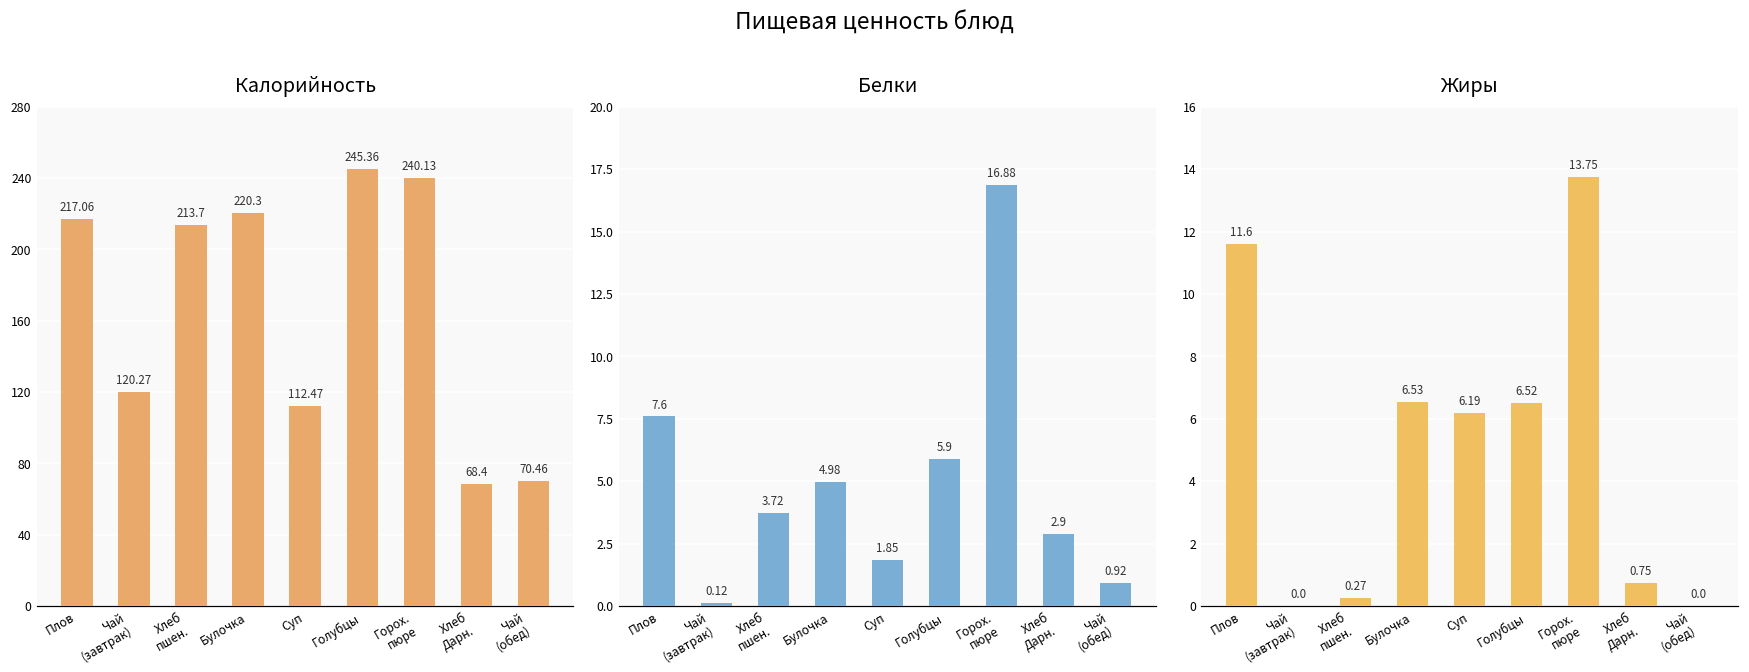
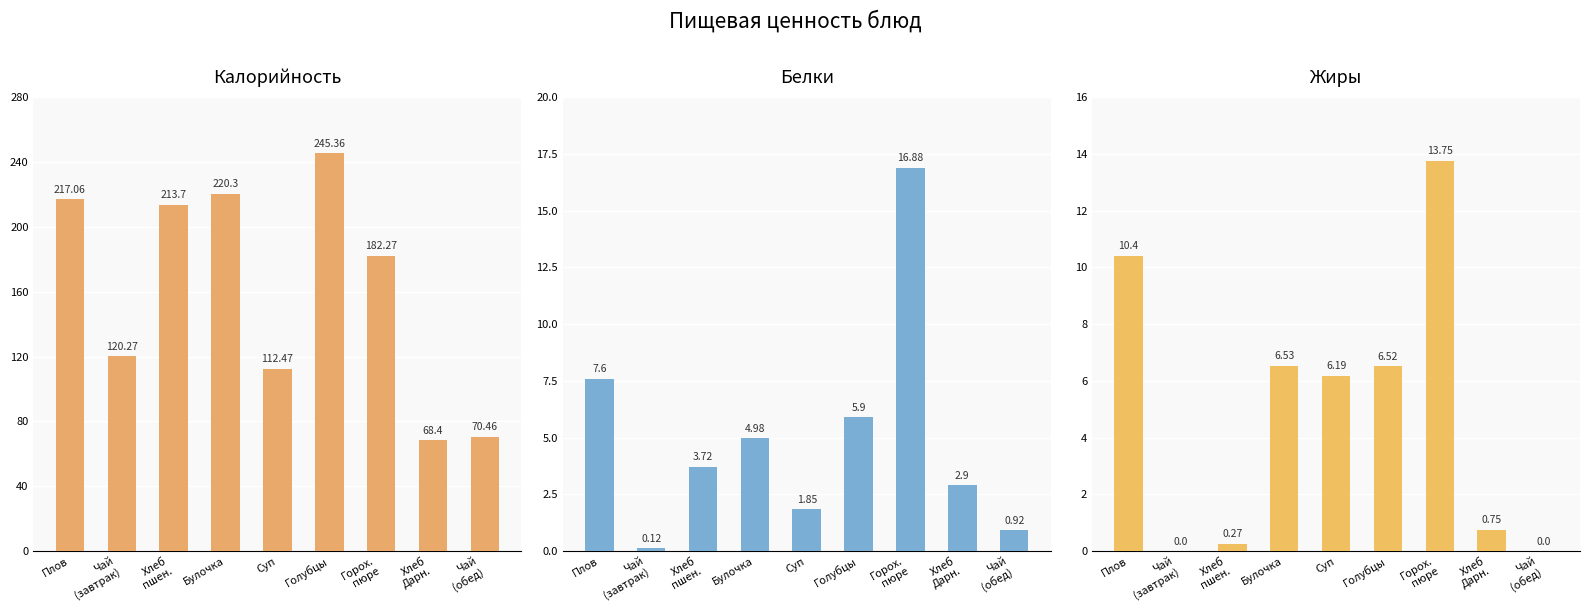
Калорийность, Горох. пюре: 240.13 -> 182.27
Жиры, Плов: 11.6 -> 10.4
